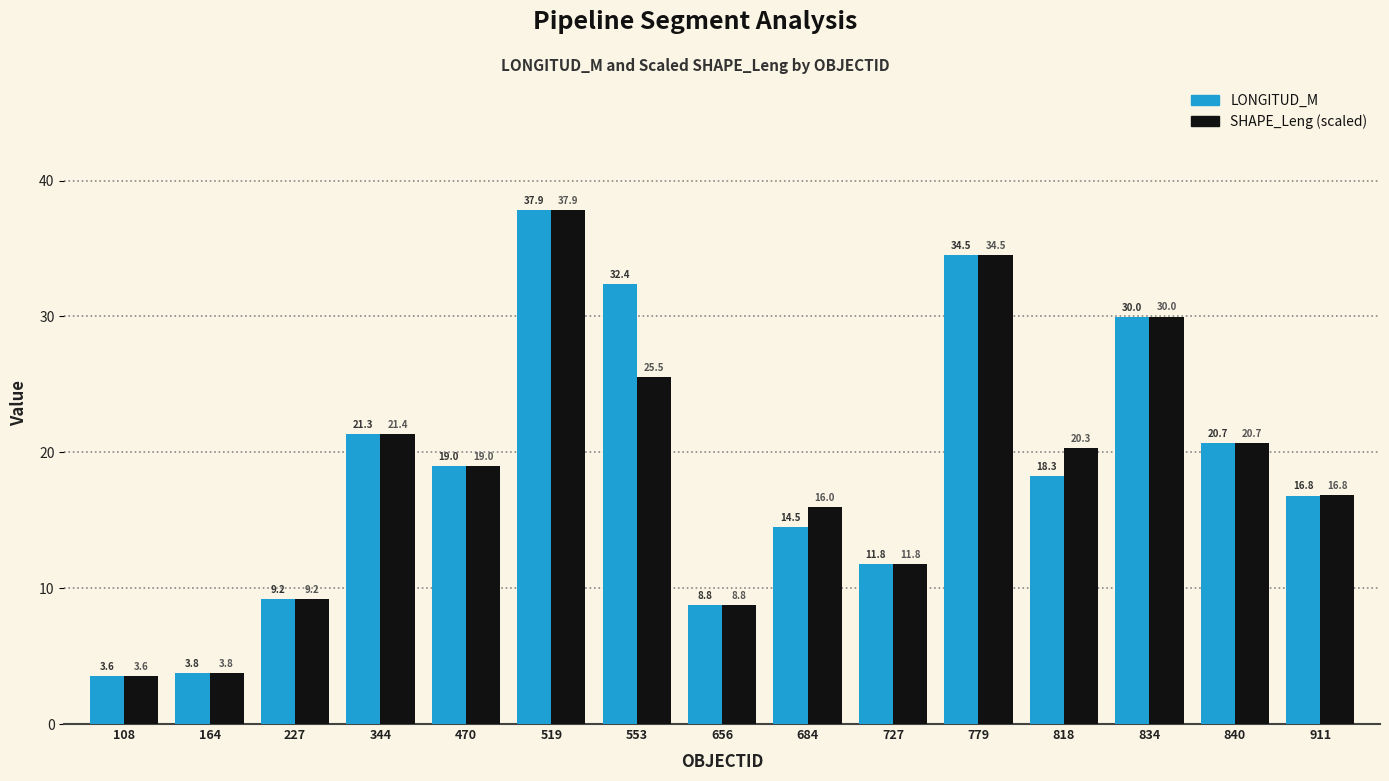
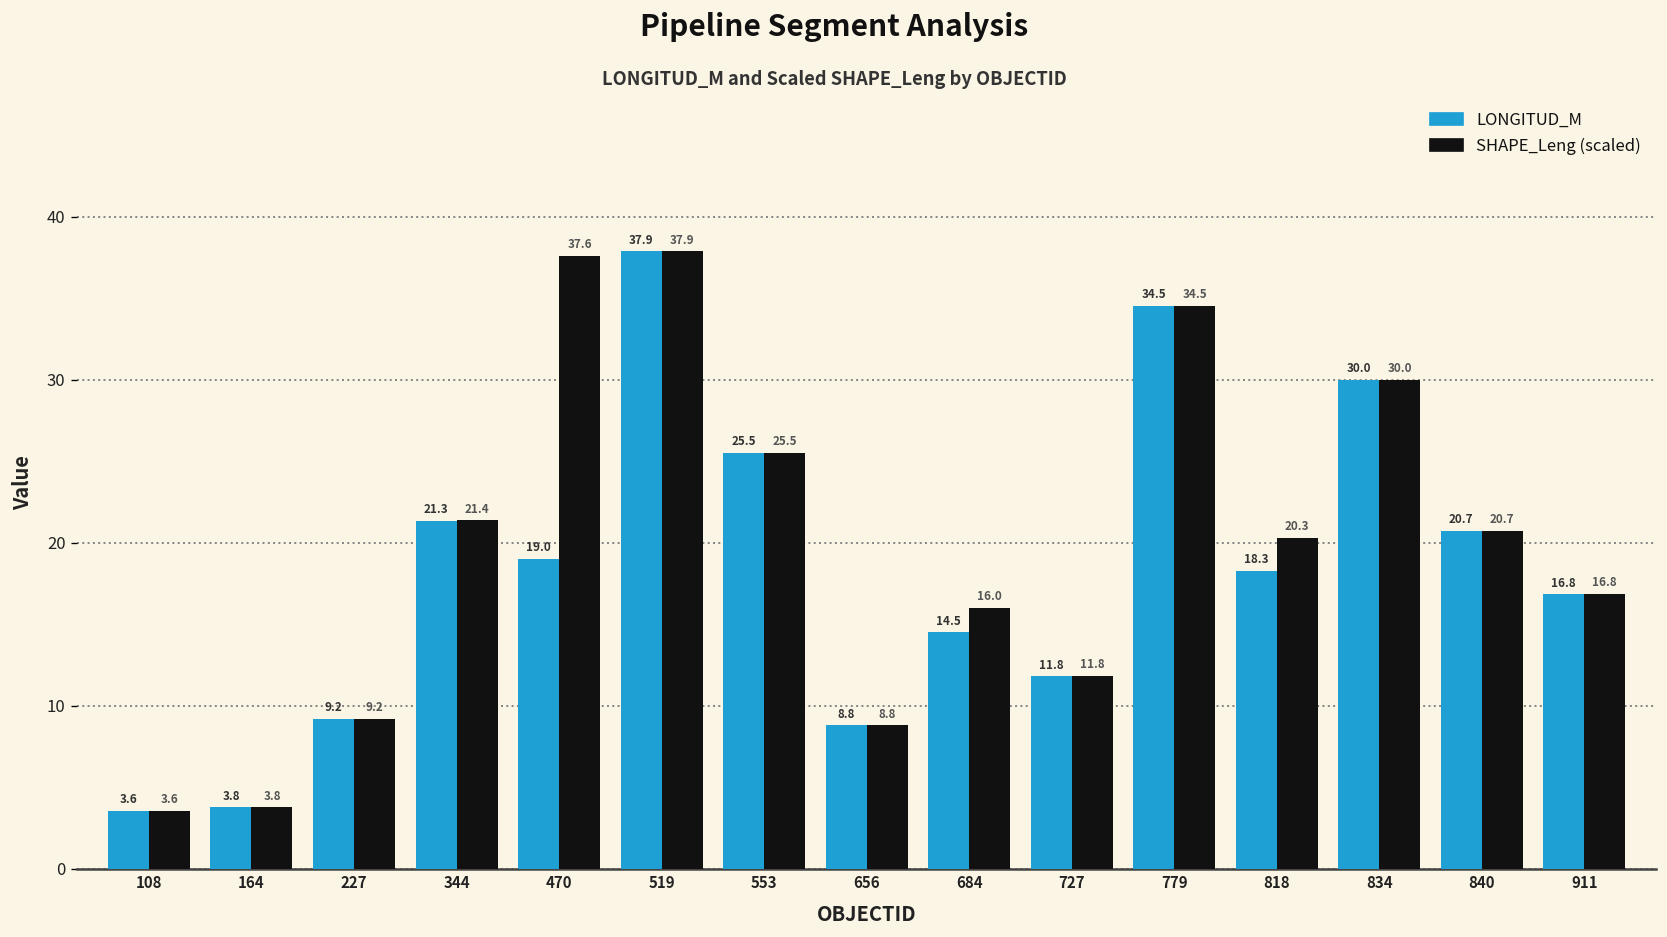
SHAPE_Leng (scaled), 470: 19.0 -> 37.6
LONGITUD_M, 553: 32.4 -> 25.5
